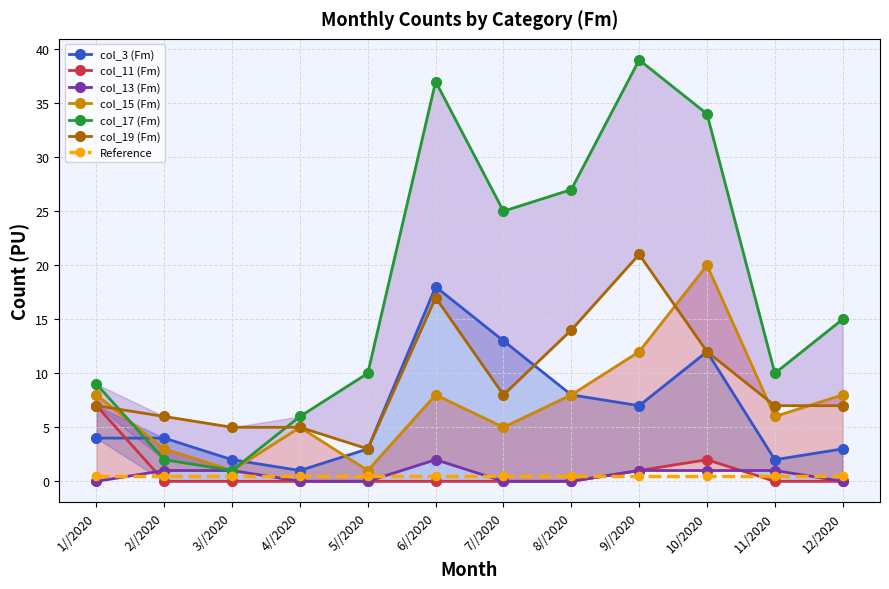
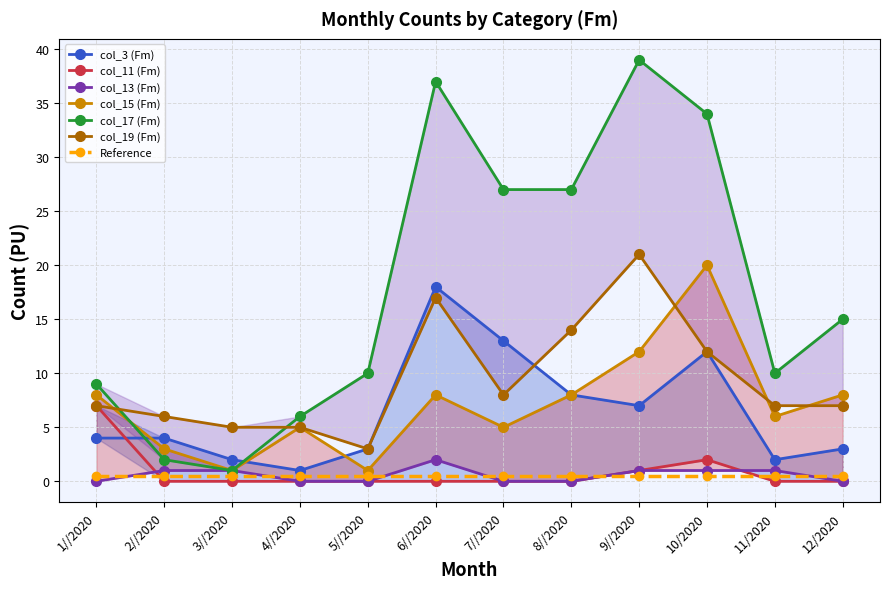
col_17 (Fm), 7//2020: 25 -> 27
